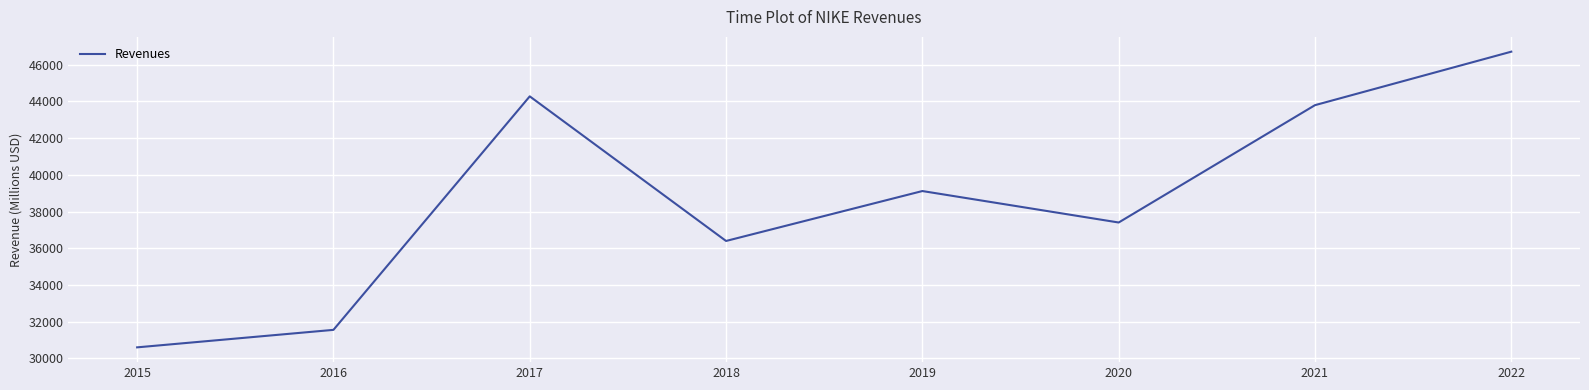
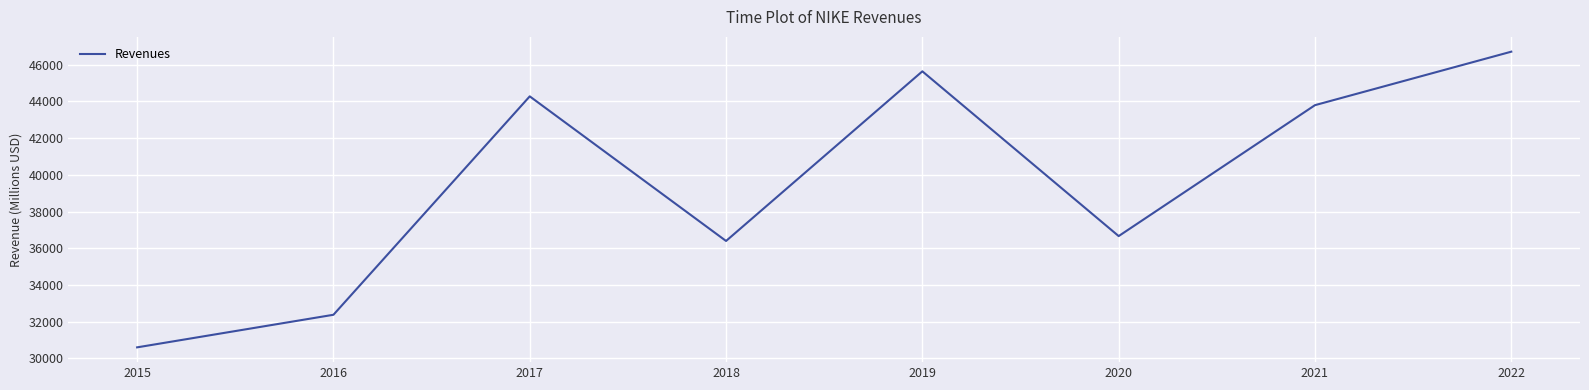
2016: 31600 -> 32400
2019: 39100 -> 45600
2020: 37400 -> 36700
